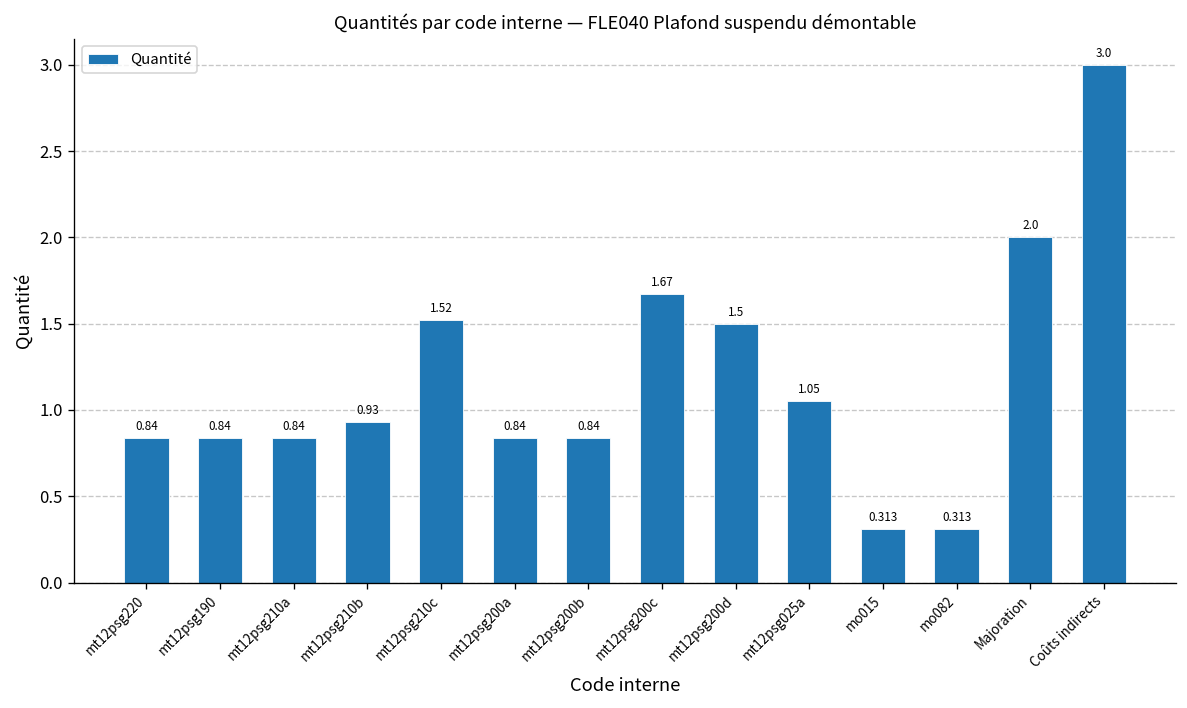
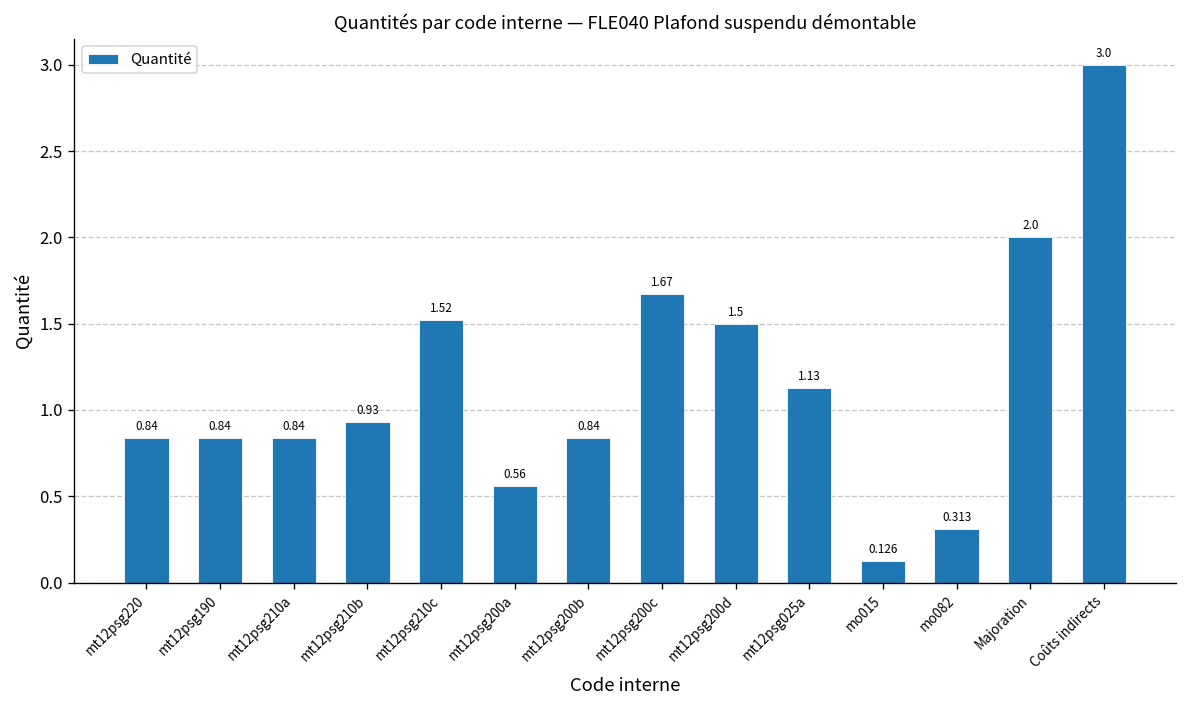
mt12psg200a: 0.84 -> 0.56
mt12psg025a: 1.05 -> 1.13
mo015: 0.313 -> 0.126
